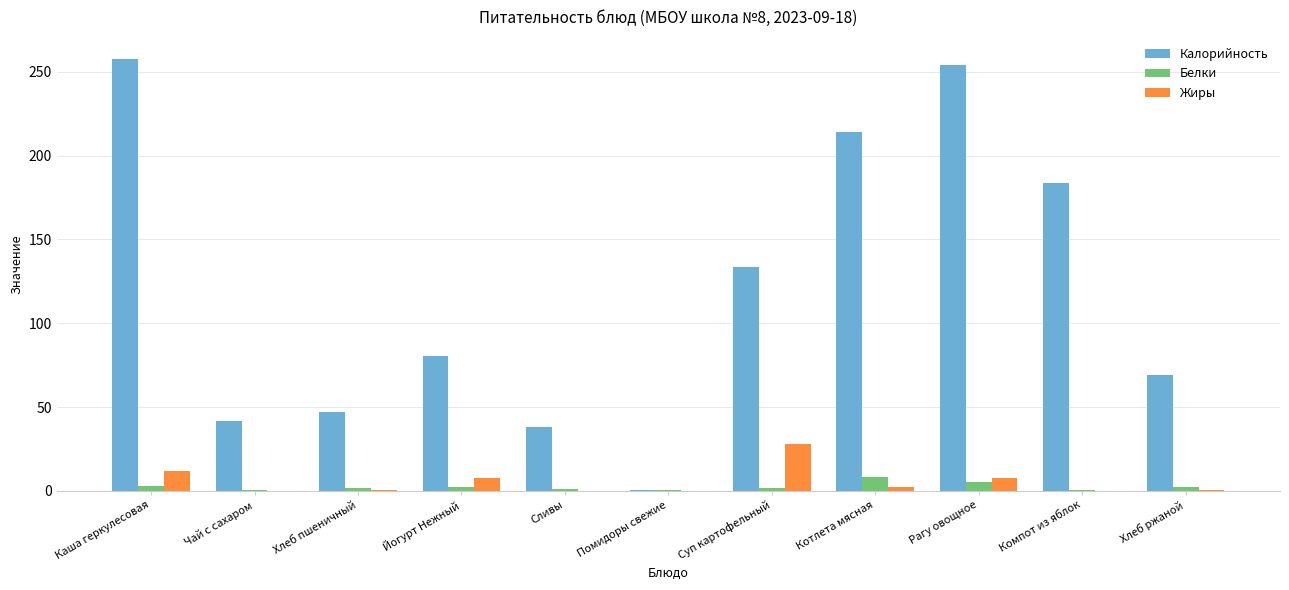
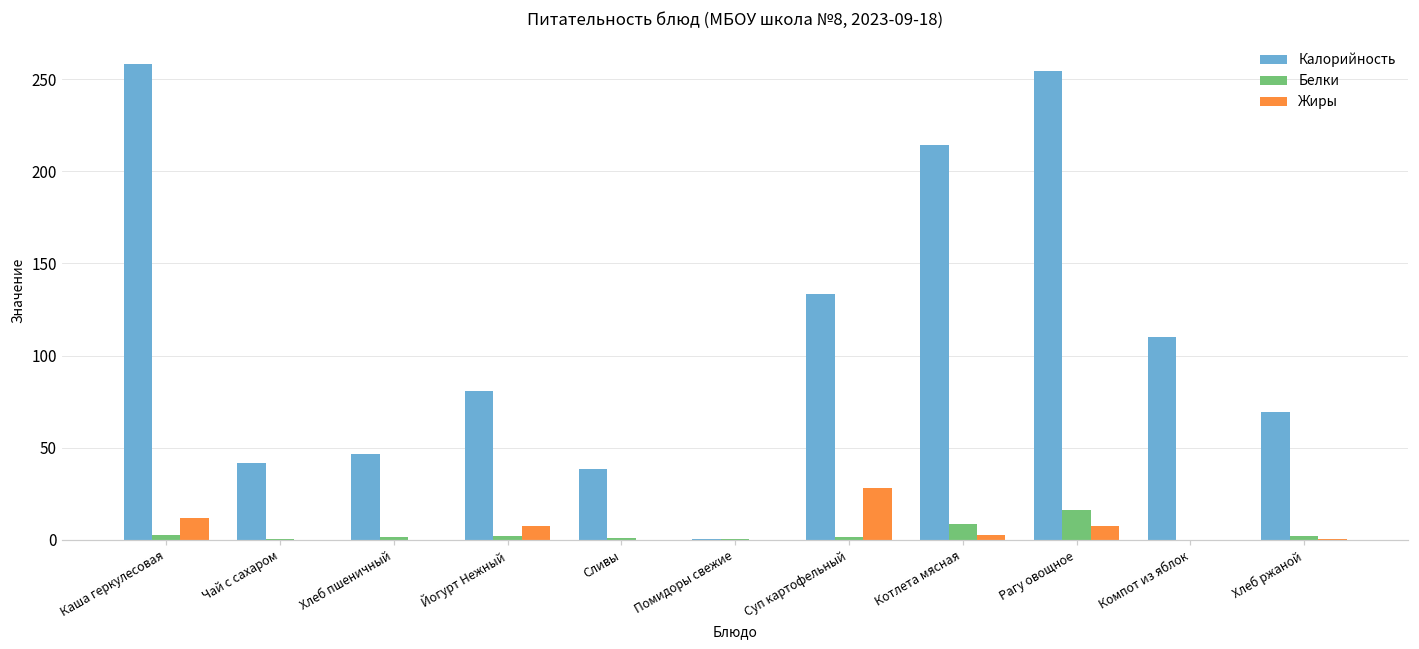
Белки, Рагу овощное: 5 -> 16
Калорийность, Компот из яблок: 184 -> 110
